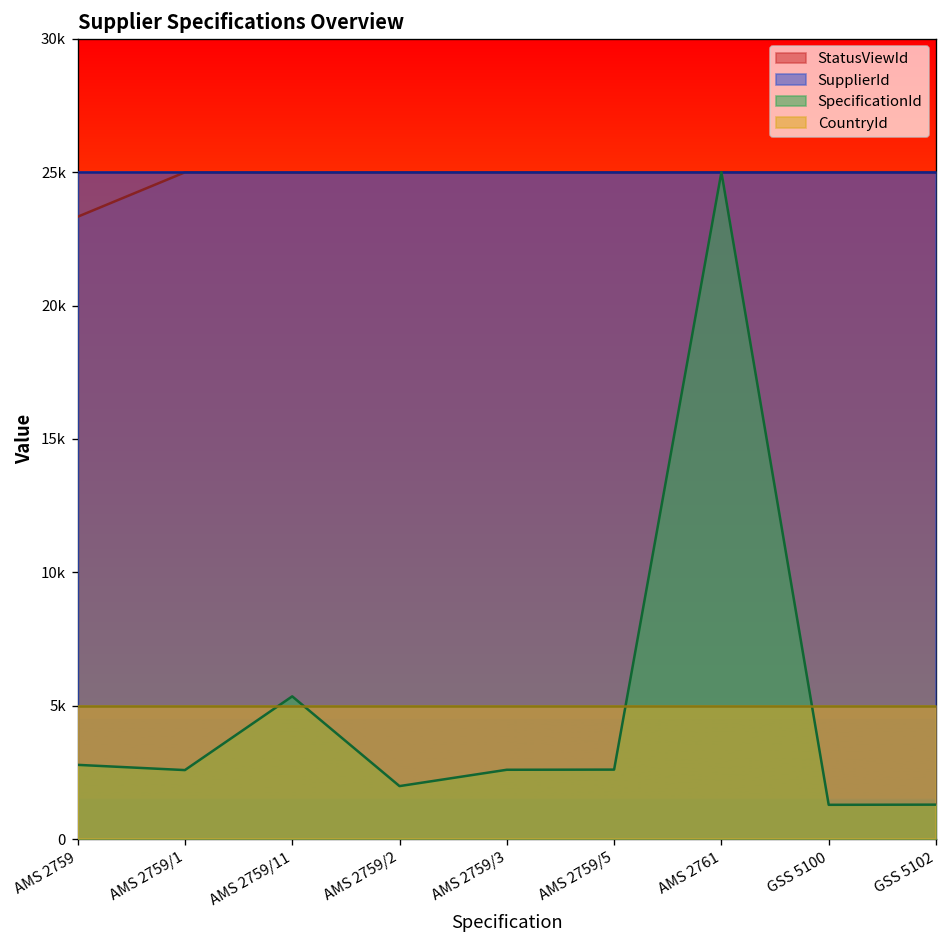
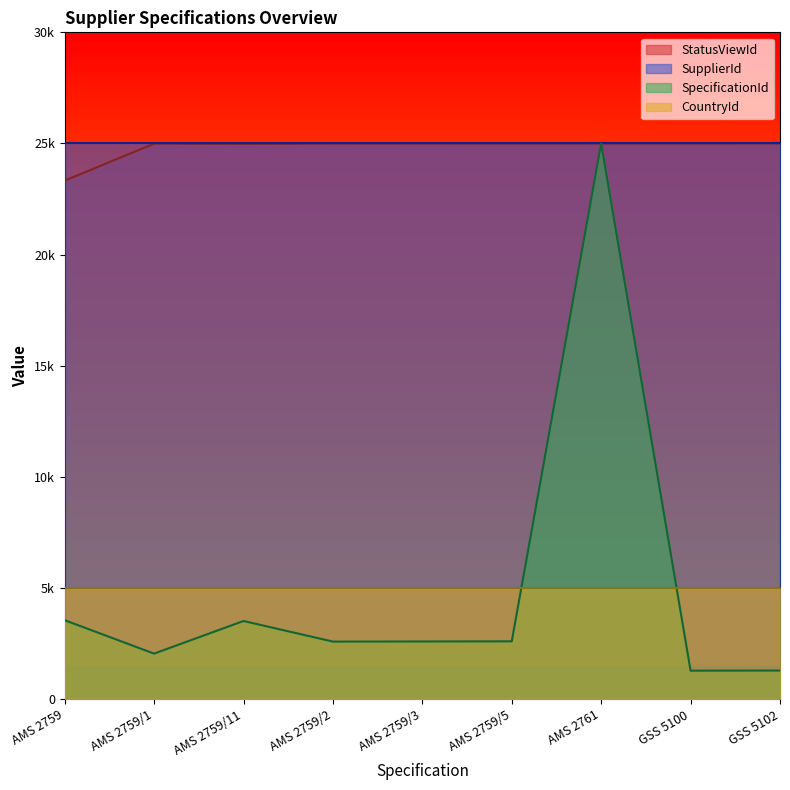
SpecificationId, AMS 2759: 2800 -> 3600
SpecificationId, AMS 2759/1: 2600 -> 2100
SpecificationId, AMS 2759/11: 5300 -> 3500
SpecificationId, AMS 2759/2: 2000 -> 2600
